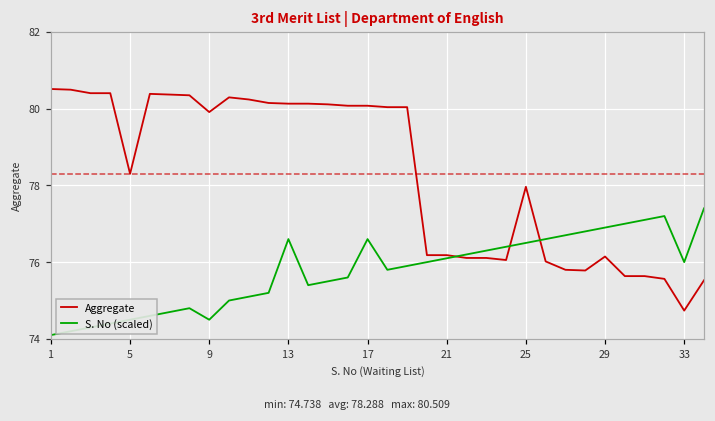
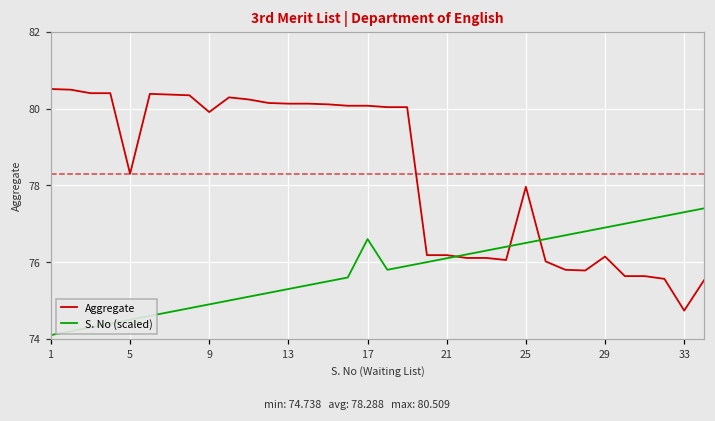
S. No (scaled), 9: 74.5 -> 74.9
S. No (scaled), 13: 76.6 -> 75.3
S. No (scaled), 33: 76.0 -> 77.3
